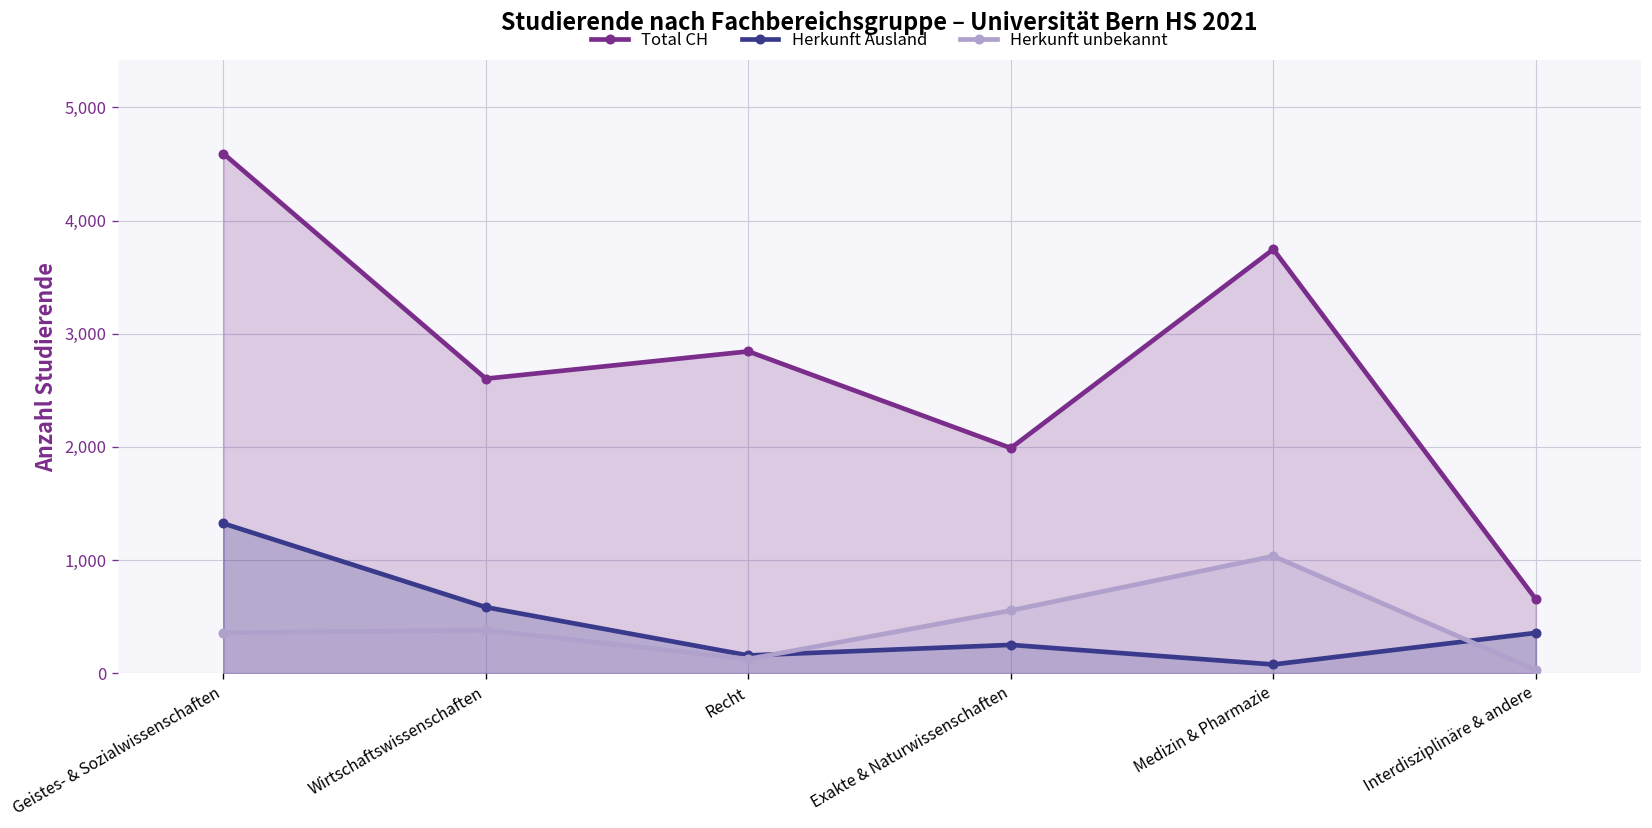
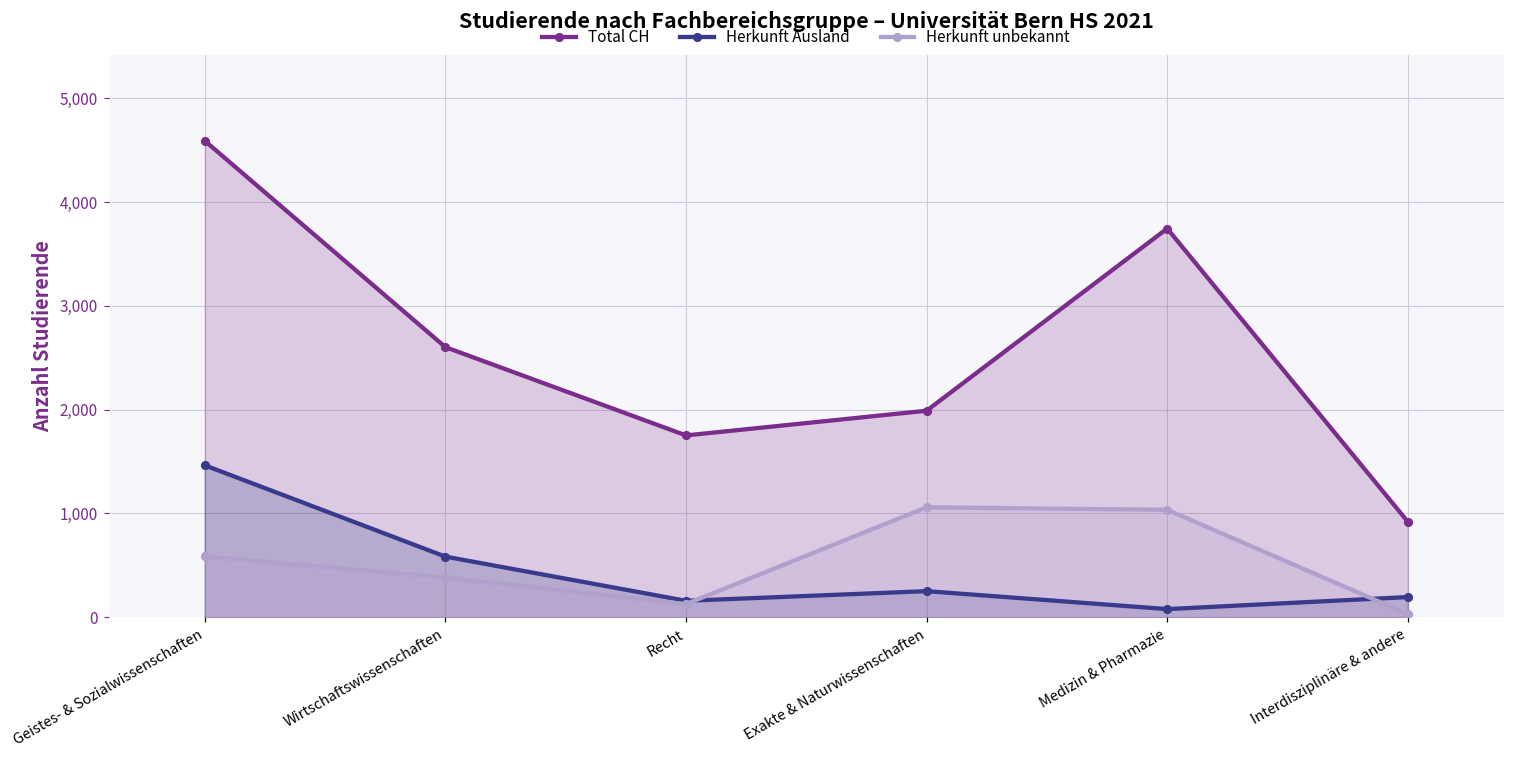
Herkunft Ausland, Geistes- & Sozialwissenschaften: 1,300 -> 1,500
Herkunft unbekannt, Geistes- & Sozialwissenschaften: 400 -> 600
Total CH, Recht: 2,800 -> 1,800
Herkunft unbekannt, Exakte & Naturwissenschaften: 600 -> 1,100
Total CH, Interdisziplinäre & andere: 700 -> 900
Herkunft Ausland, Interdisziplinäre & andere: 400 -> 200
